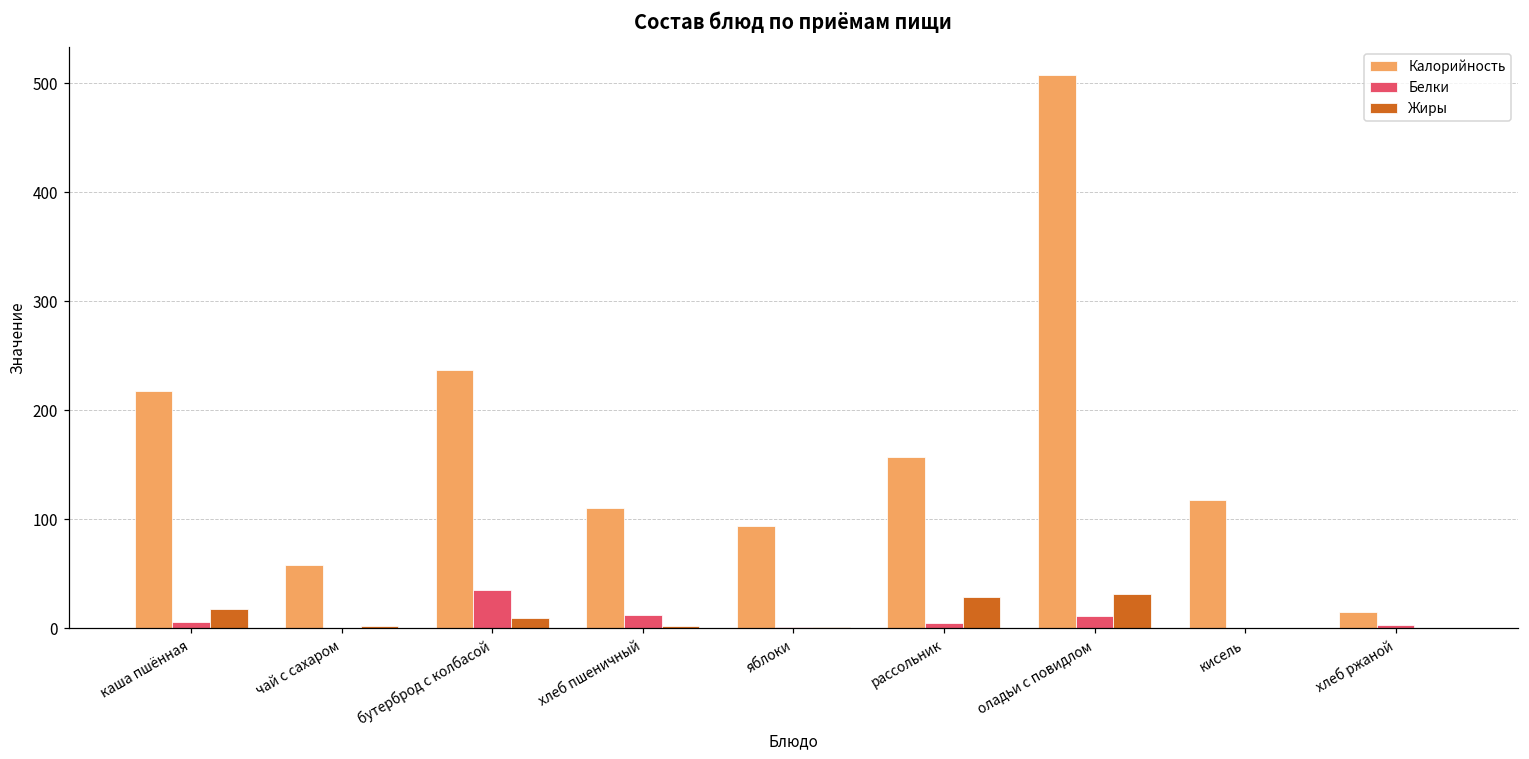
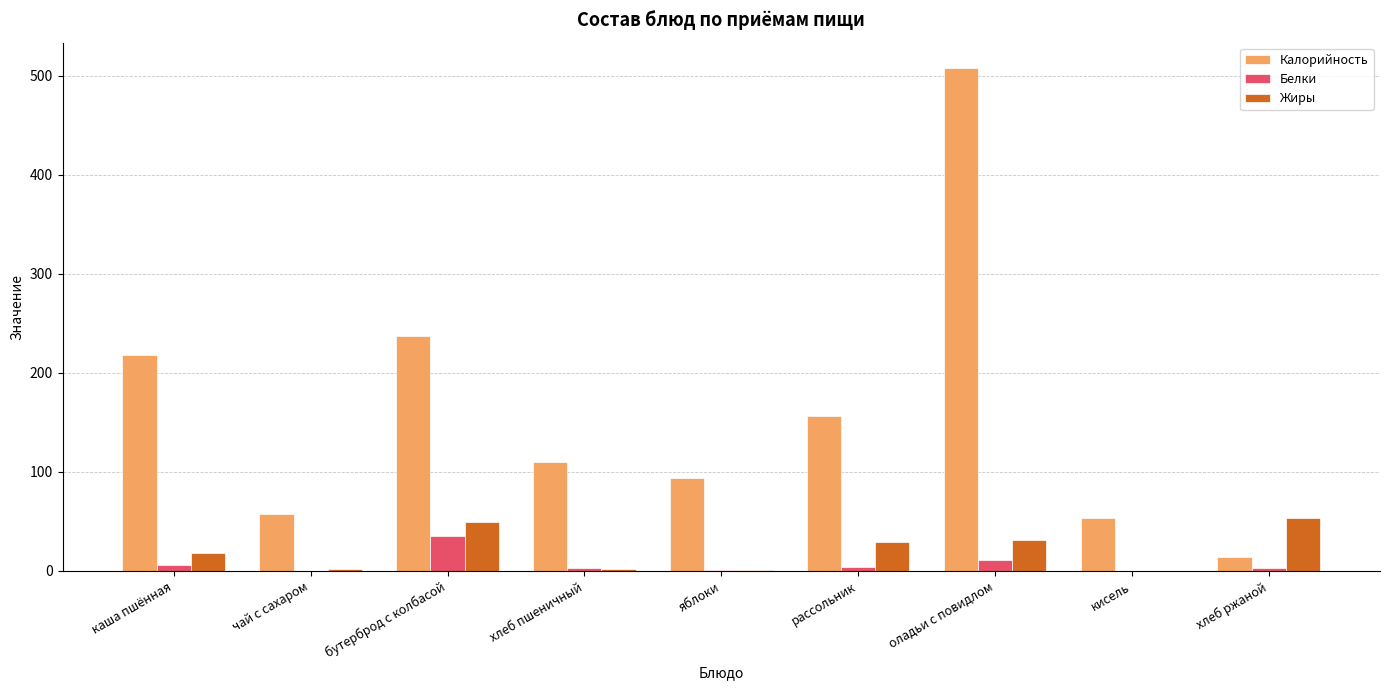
Жиры, бутерброд с колбасой: 10 -> 50
Белки, хлеб пшеничный: 10 -> 0
Калорийность, кисель: 120 -> 50
Жиры, хлеб ржаной: 0 -> 50
